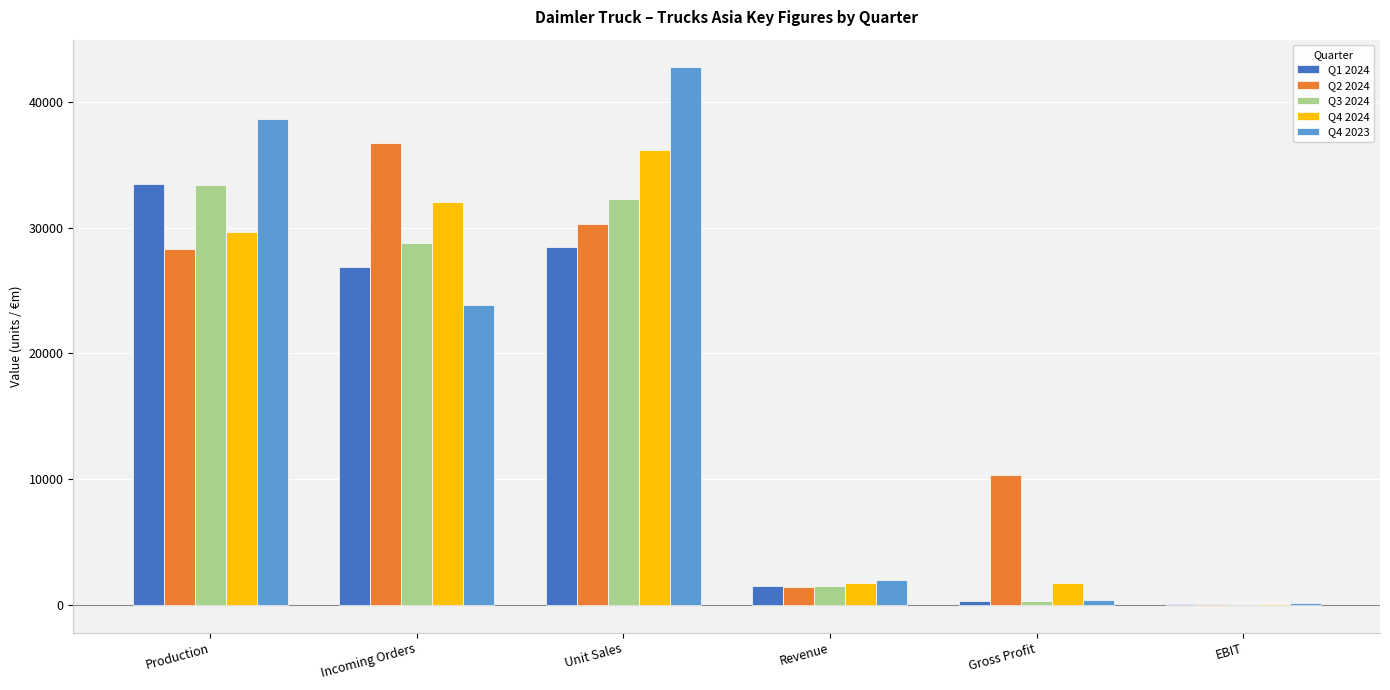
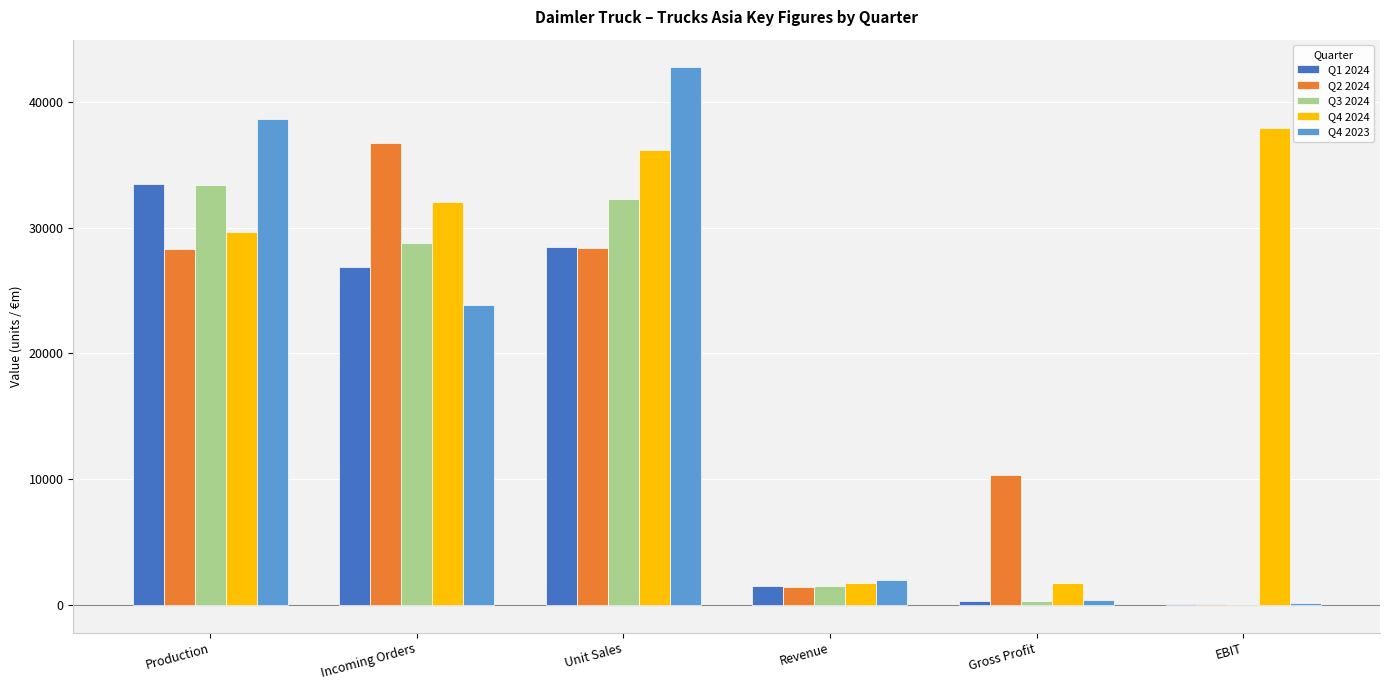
Q2 2024, Unit Sales: 30300 -> 28300
Q4 2024, EBIT: 0 -> 37900
